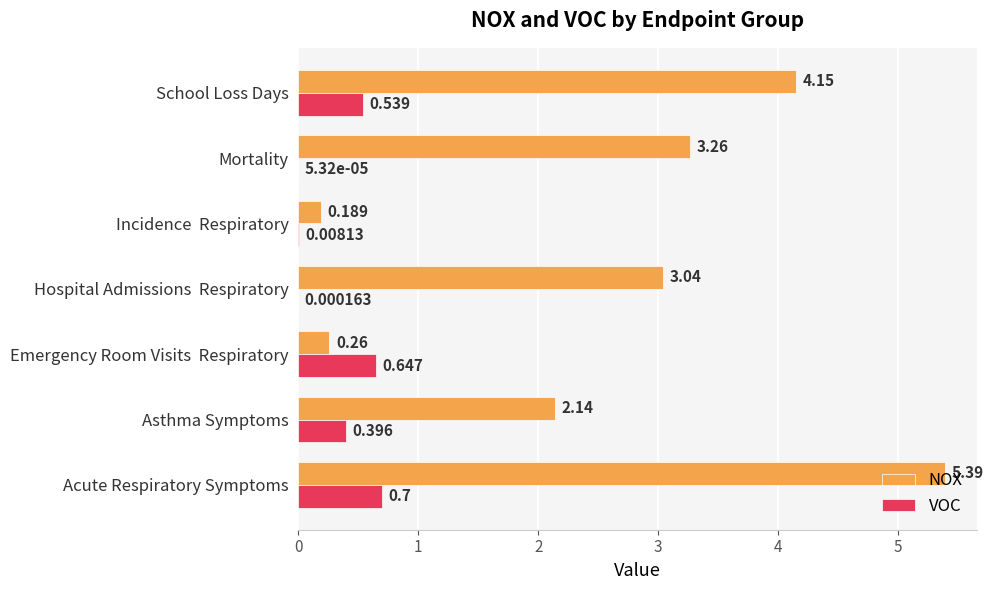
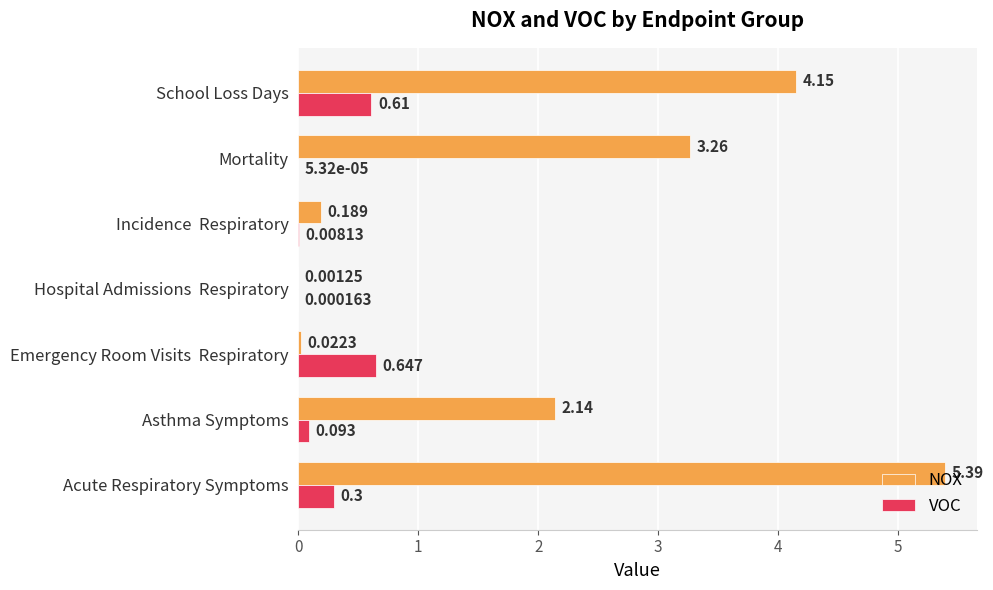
VOC, School Loss Days: 0.539 -> 0.61
NOX, Hospital Admissions Respiratory: 3.04 -> 0.00125
NOX, Emergency Room Visits Respiratory: 0.26 -> 0.0223
VOC, Asthma Symptoms: 0.396 -> 0.093
VOC, Acute Respiratory Symptoms: 0.7 -> 0.3
